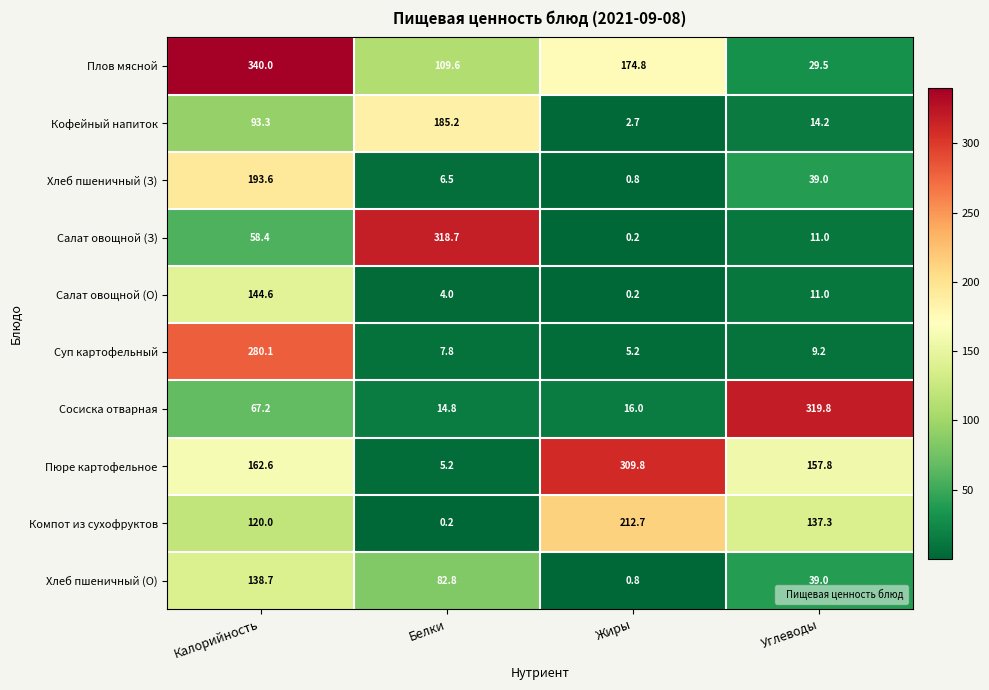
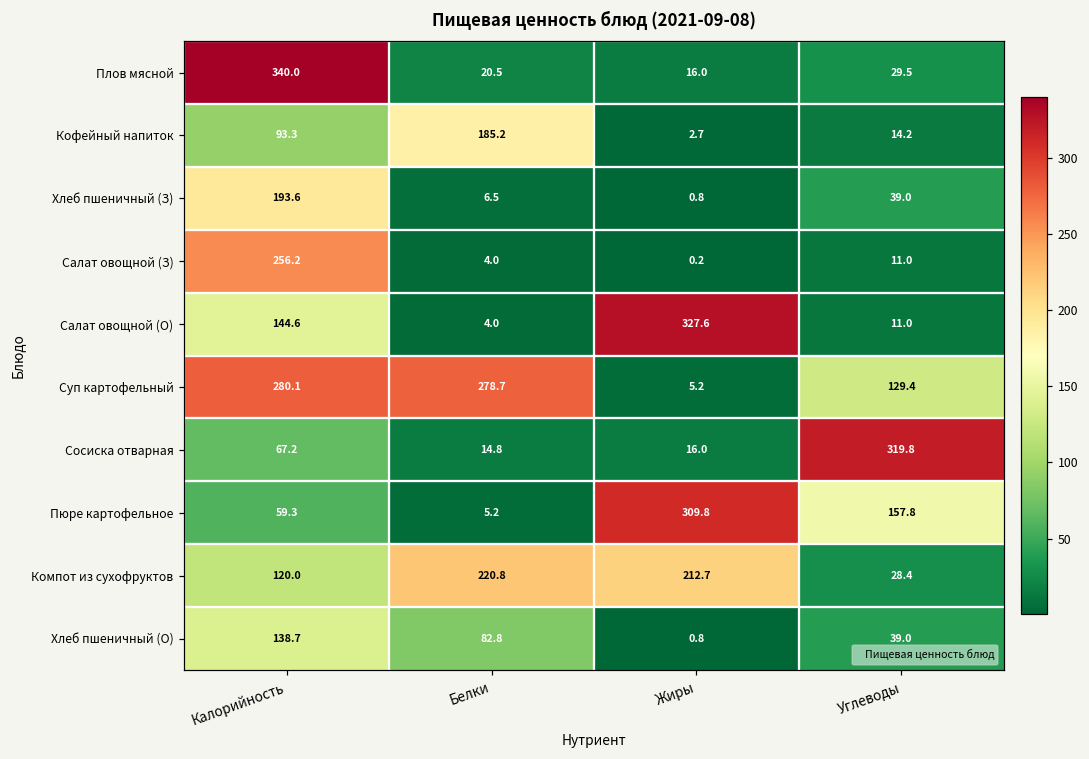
Плов мясной, Белки: 109.6 -> 20.5
Плов мясной, Жиры: 174.8 -> 16.0
Салат овощной (З), Калорийность: 58.4 -> 256.2
Салат овощной (З), Белки: 318.7 -> 4.0
Салат овощной (О), Жиры: 0.2 -> 327.6
Суп картофельный, Белки: 7.8 -> 278.7
Суп картофельный, Углеводы: 9.2 -> 129.4
Пюре картофельное, Калорийность: 162.6 -> 59.3
Компот из сухофруктов, Белки: 0.2 -> 220.8
Компот из сухофруктов, Углеводы: 137.3 -> 28.4
